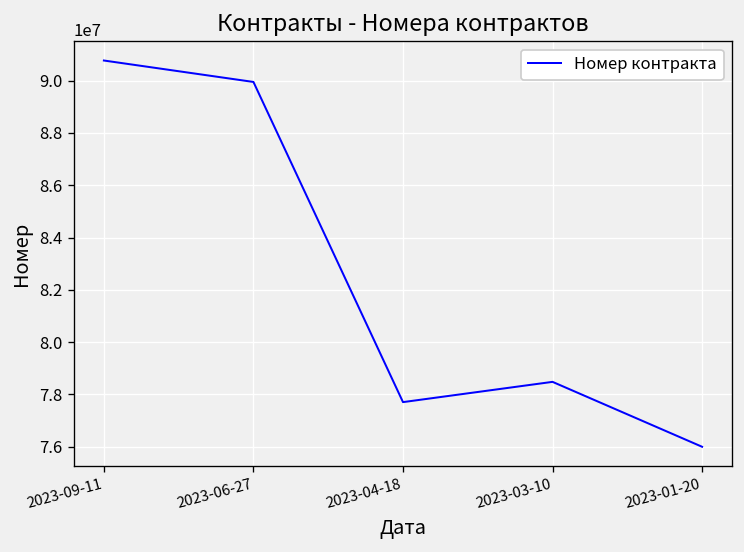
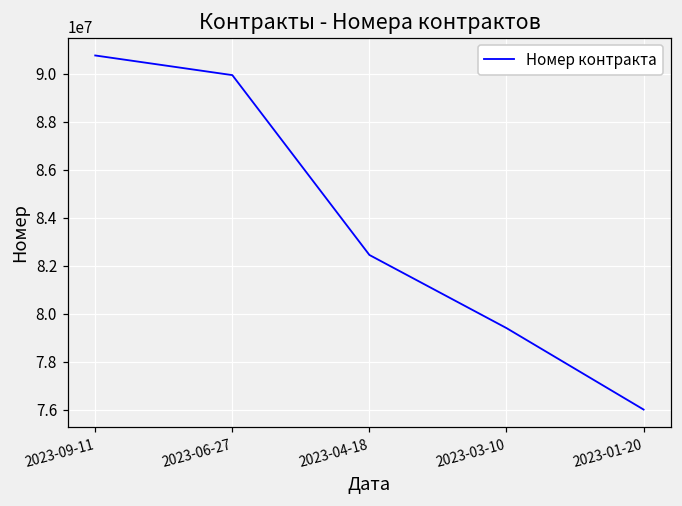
2023-04-18: 77700000 -> 82400000
2023-03-10: 78500000 -> 79400000
